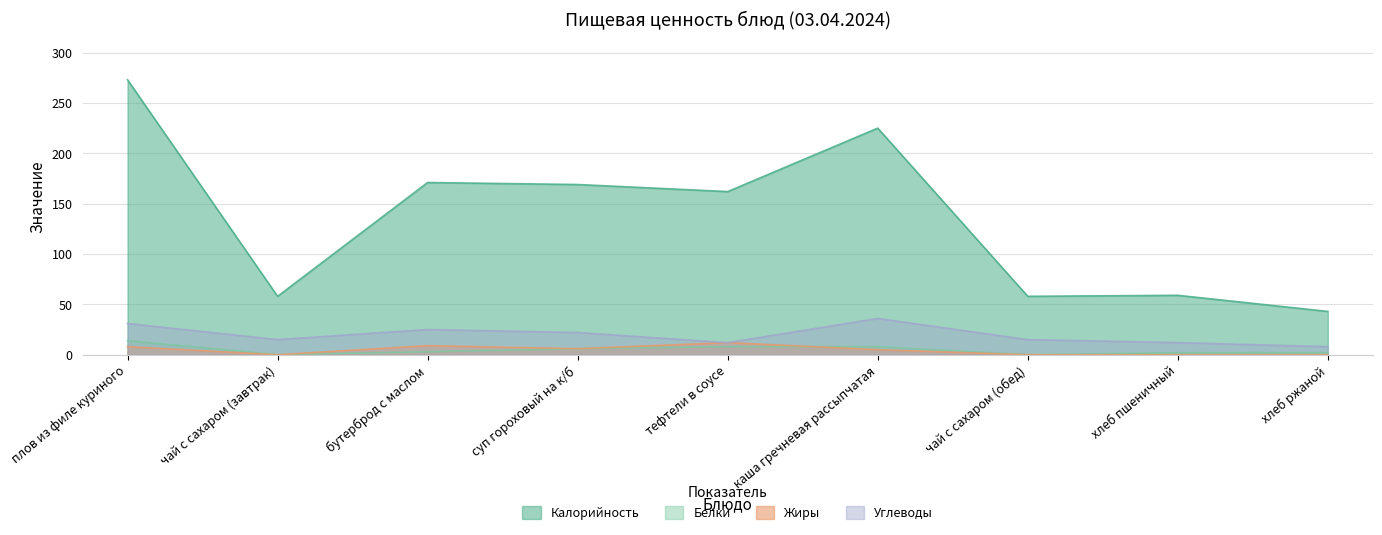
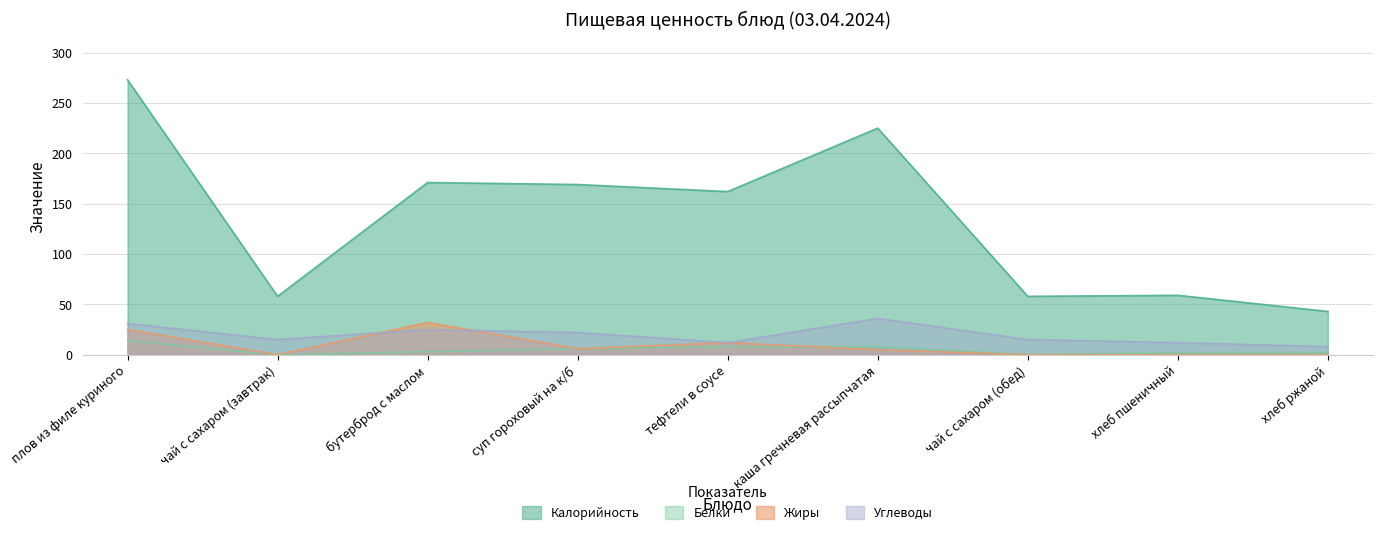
Жиры, плов из филе куриного: 8 -> 25
Жиры, бутерброд с маслом: 9 -> 32
